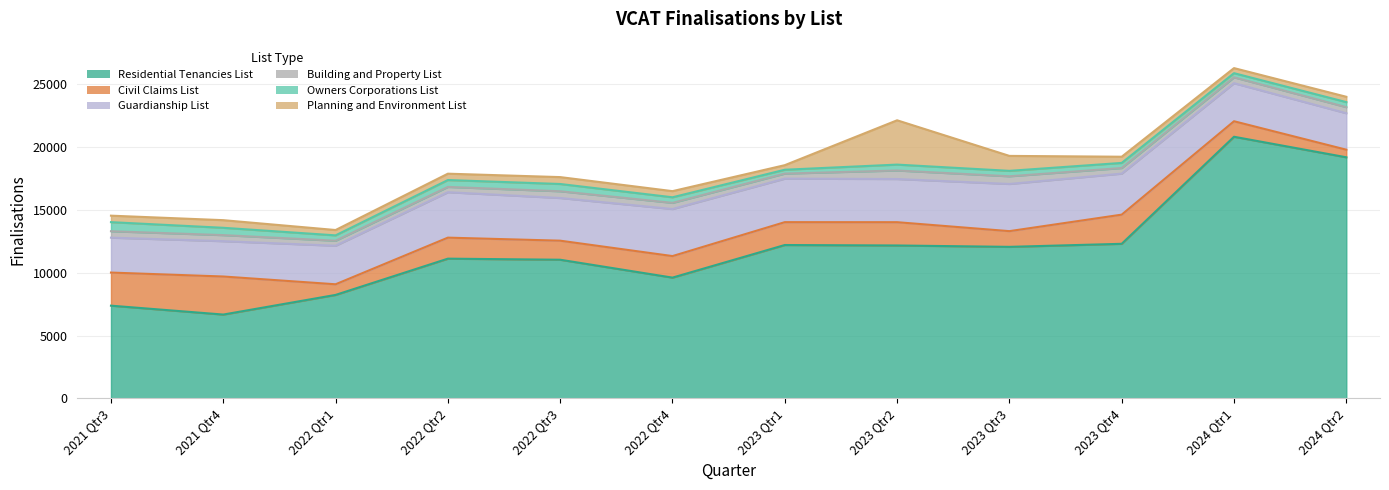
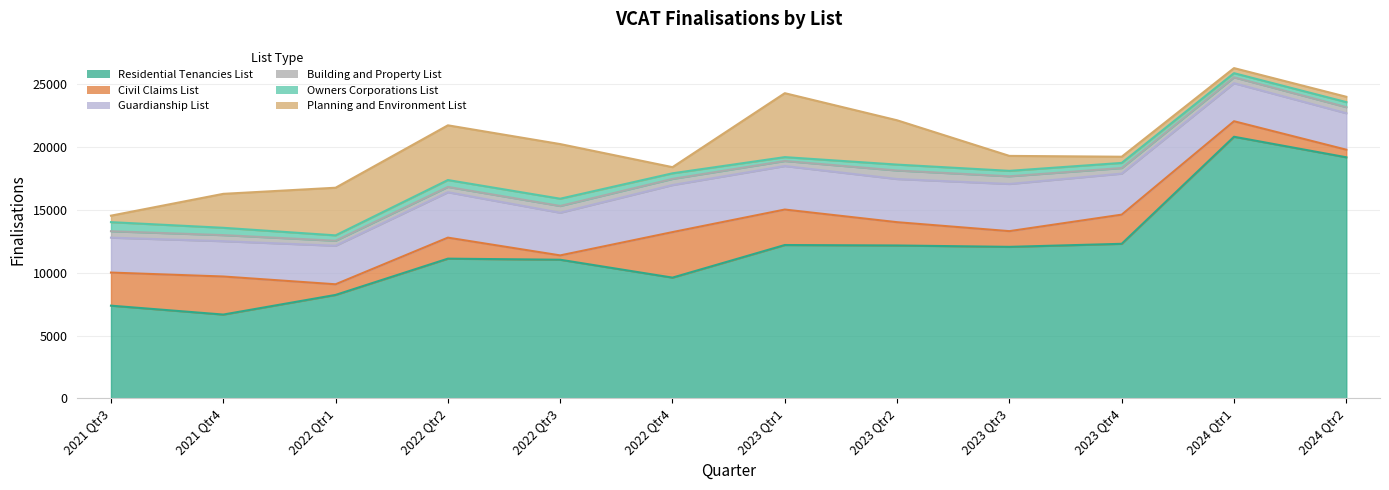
Planning and Environment List, 2021 Qtr4: 600 -> 2700
Planning and Environment List, 2022 Qtr1: 400 -> 3800
Planning and Environment List, 2022 Qtr2: 500 -> 4400
Civil Claims List, 2022 Qtr3: 1500 -> 300
Planning and Environment List, 2022 Qtr3: 500 -> 4400
Civil Claims List, 2022 Qtr4: 1700 -> 3600
Civil Claims List, 2023 Qtr1: 1800 -> 2800
Planning and Environment List, 2023 Qtr1: 400 -> 5100
